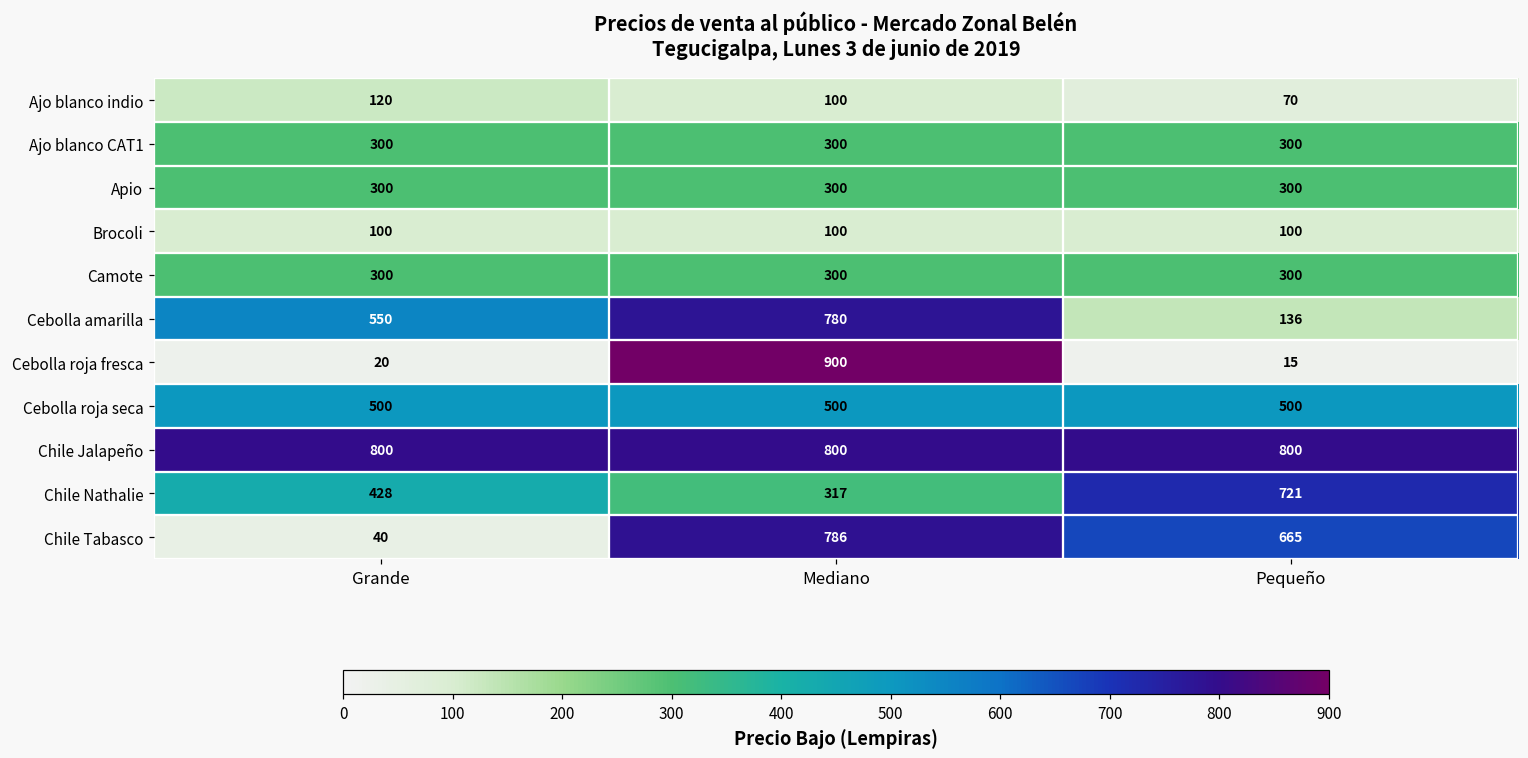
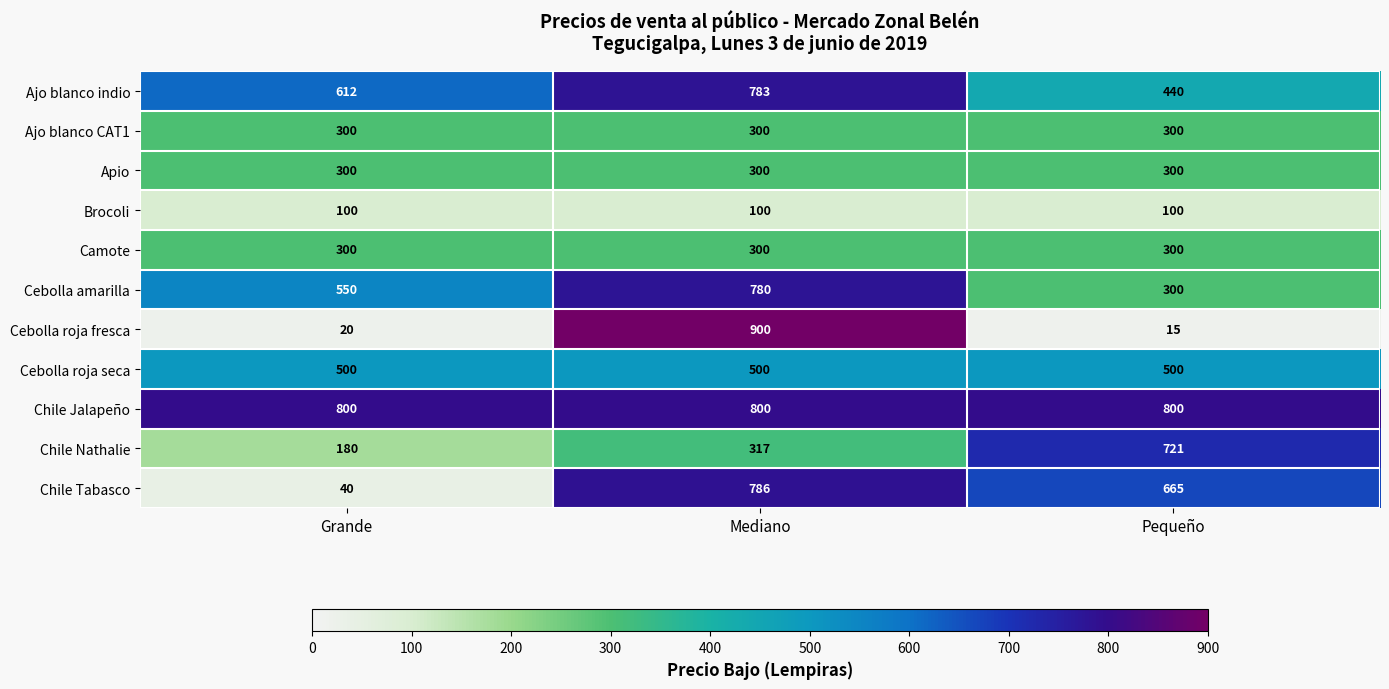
Ajo blanco indio, Grande: 120 -> 612
Ajo blanco indio, Mediano: 100 -> 783
Ajo blanco indio, Pequeño: 70 -> 440
Cebolla amarilla, Pequeño: 136 -> 300
Chile Nathalie, Grande: 428 -> 180
